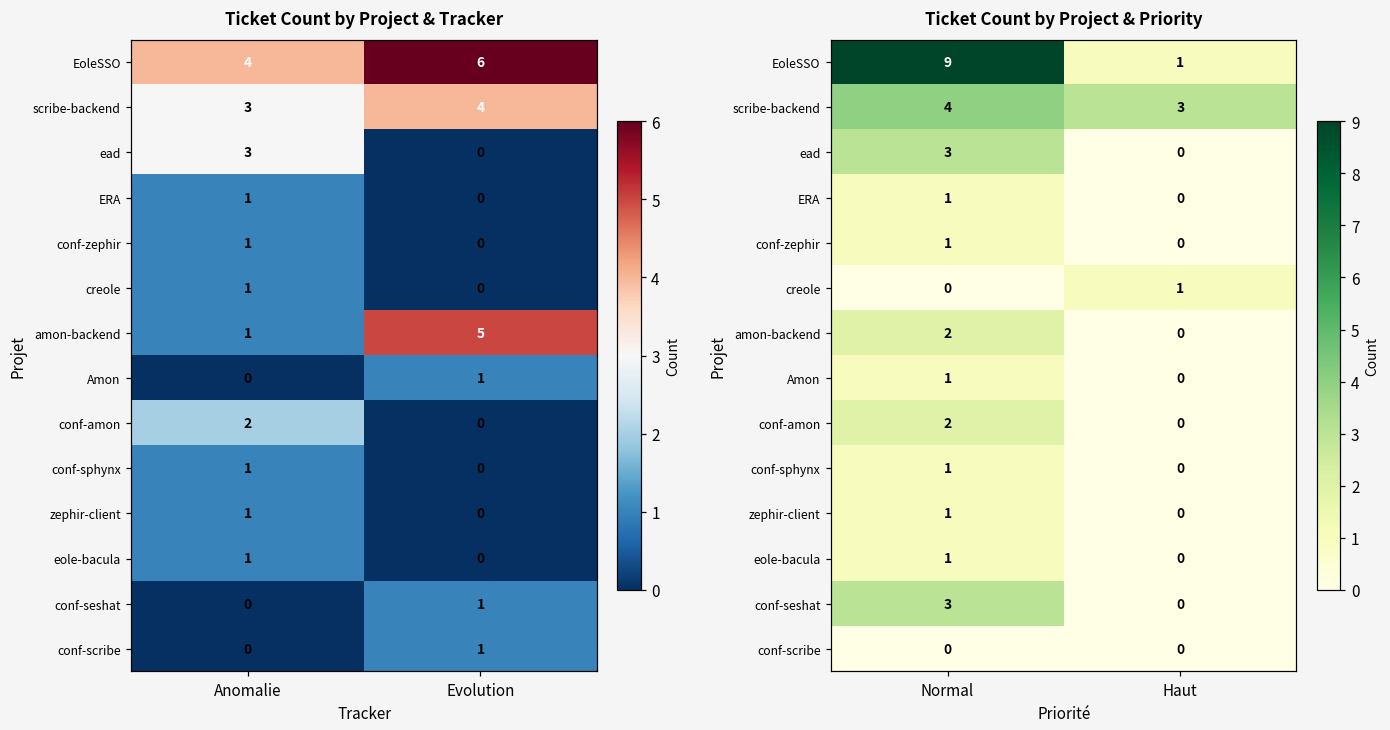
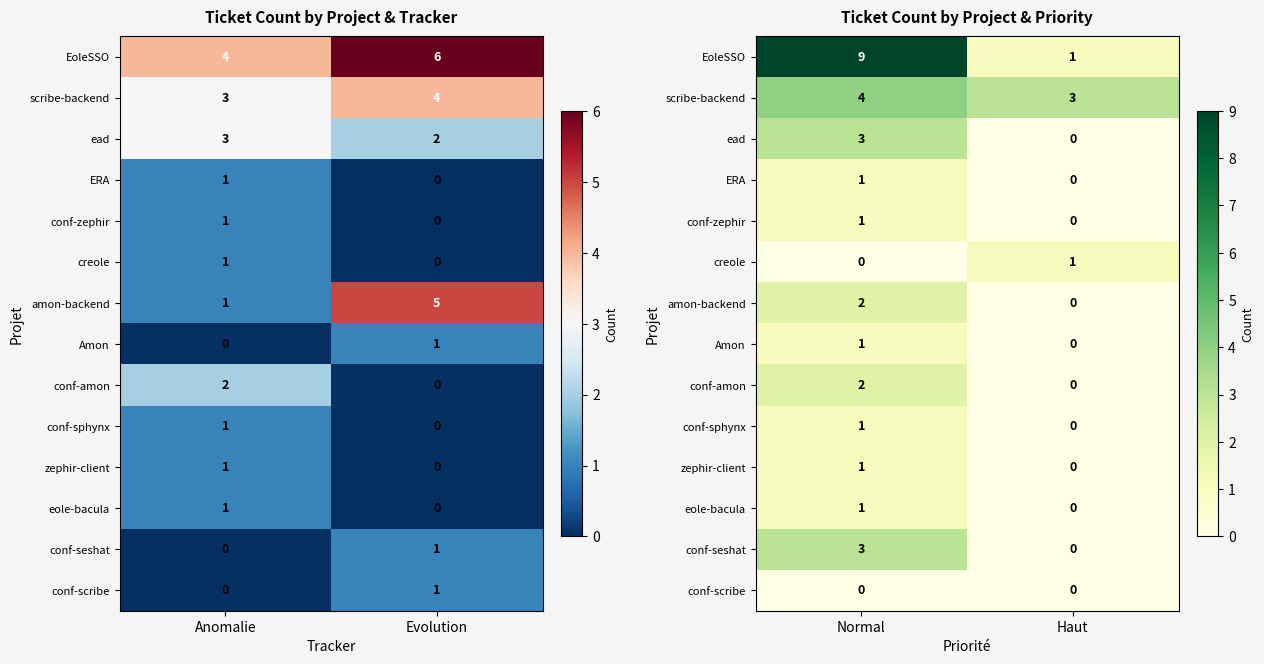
Ticket Count by Project & Tracker, ead, Evolution: 0 -> 2
